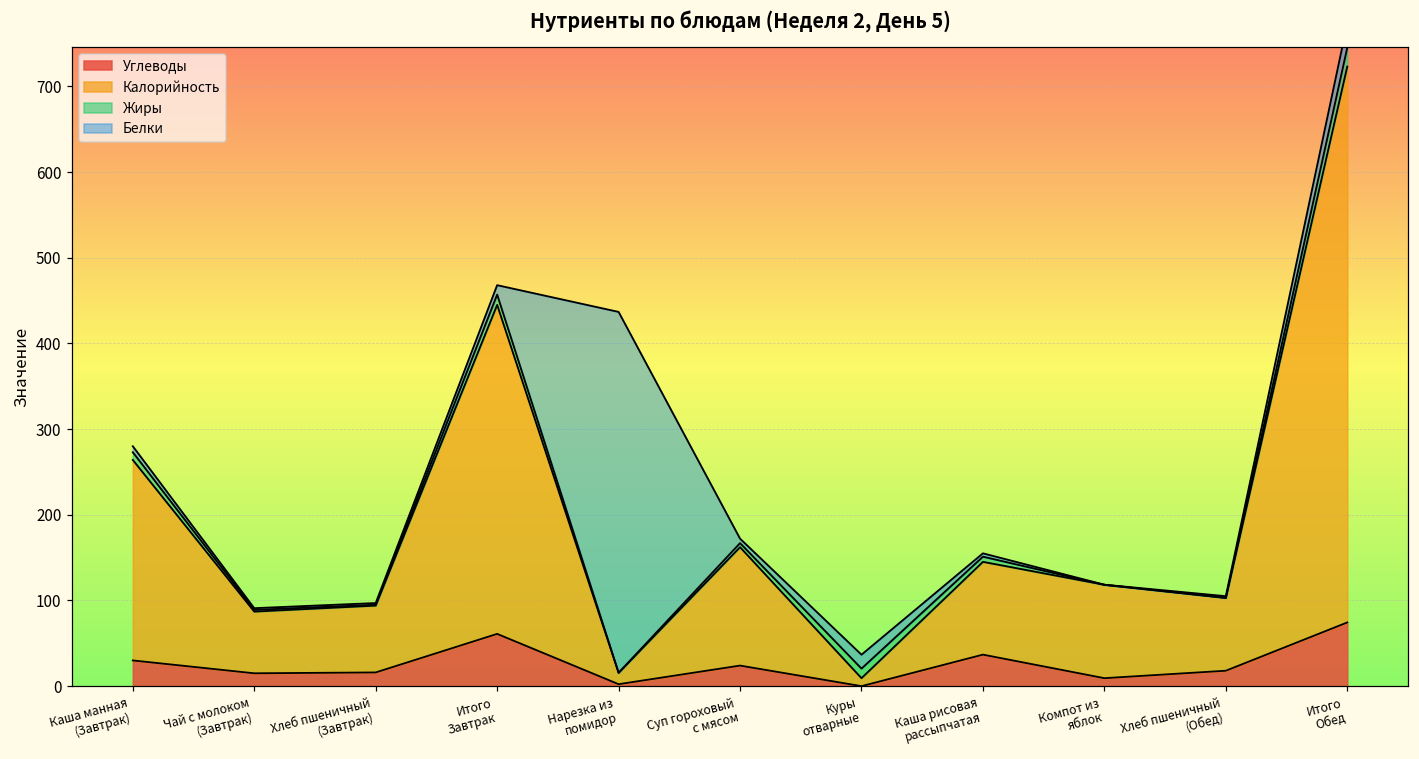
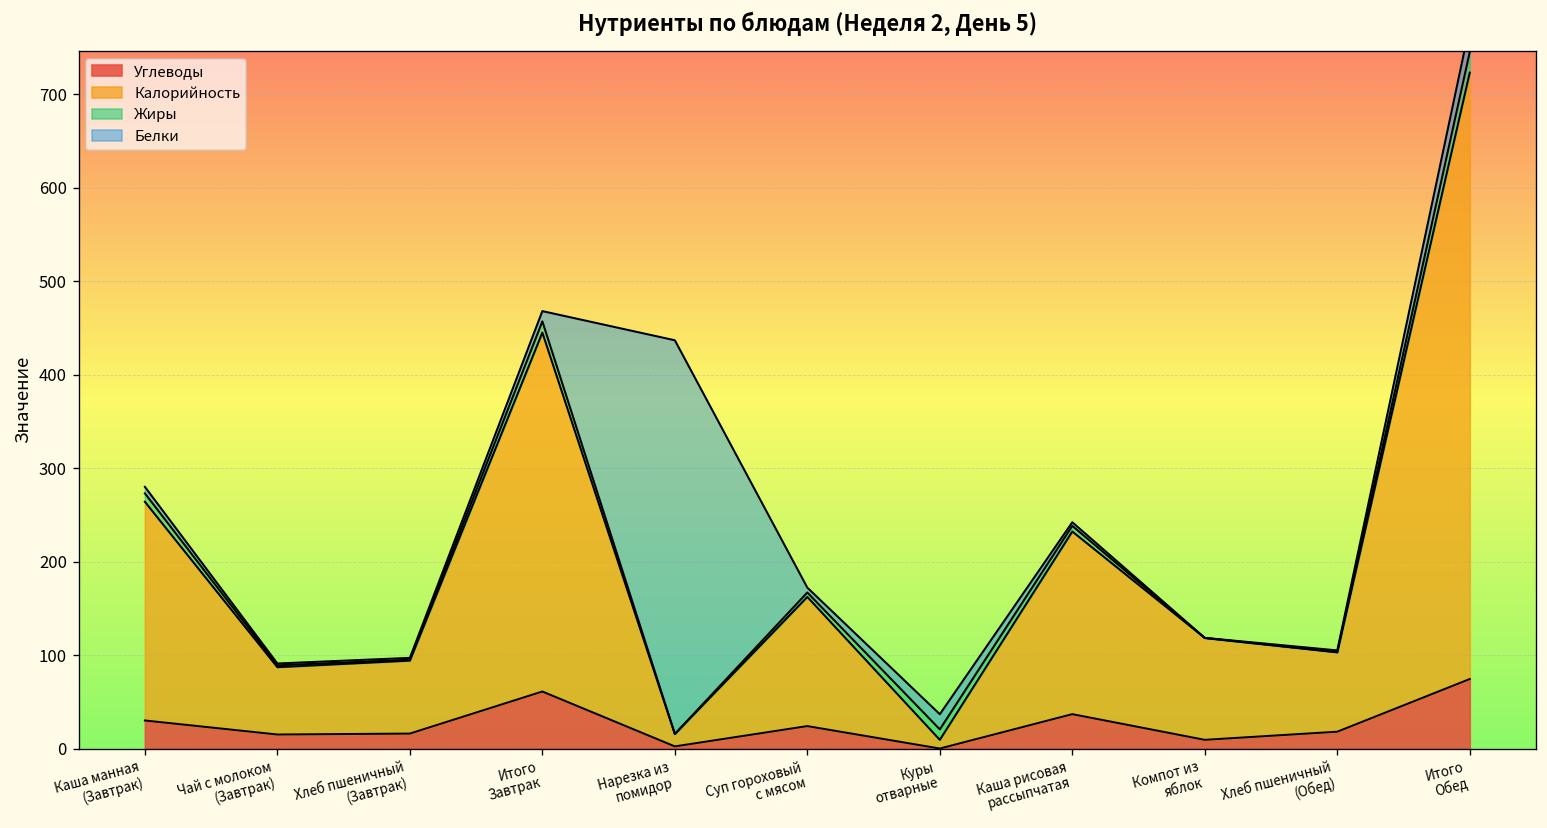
Калорийность, Каша рисовая рассыпчатая: 110 -> 200
